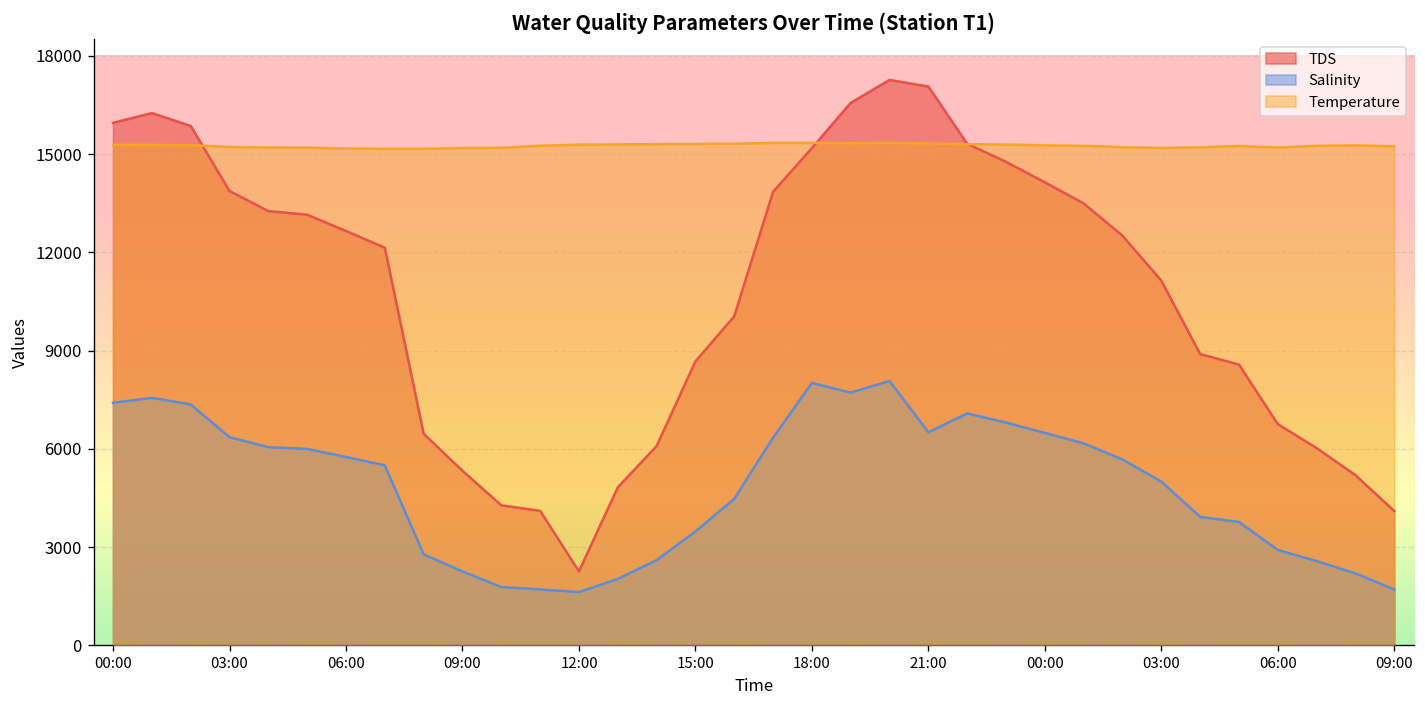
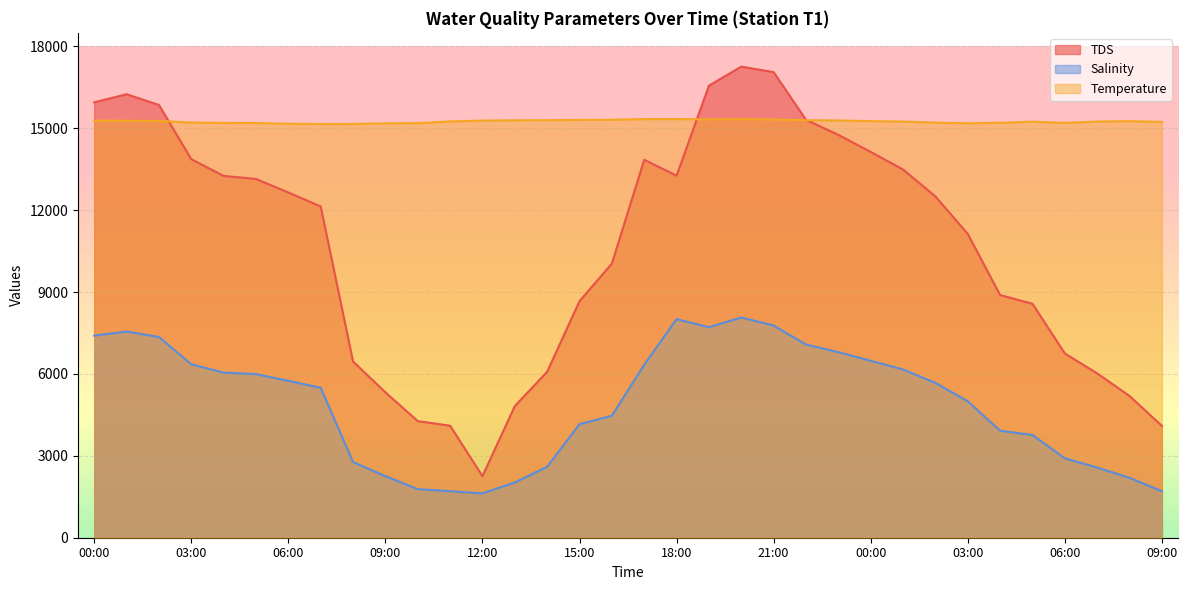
Salinity, 15:00: 3500 -> 4200
TDS, 18:00: 15200 -> 13300
Salinity, 21:00: 6500 -> 7800
